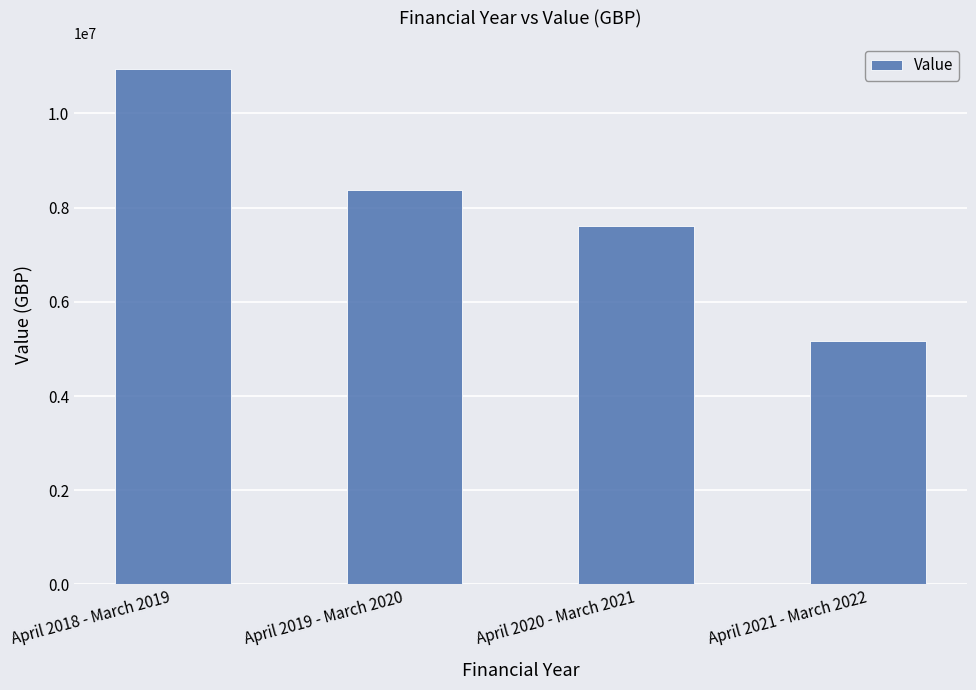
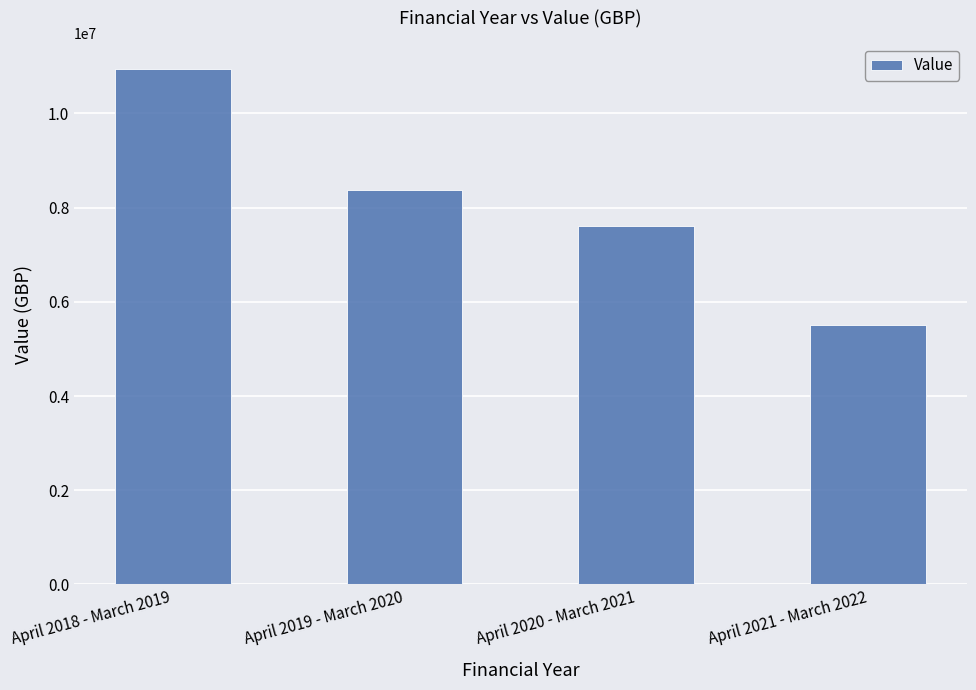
April 2021 - March 2022: 5200000 -> 5500000
